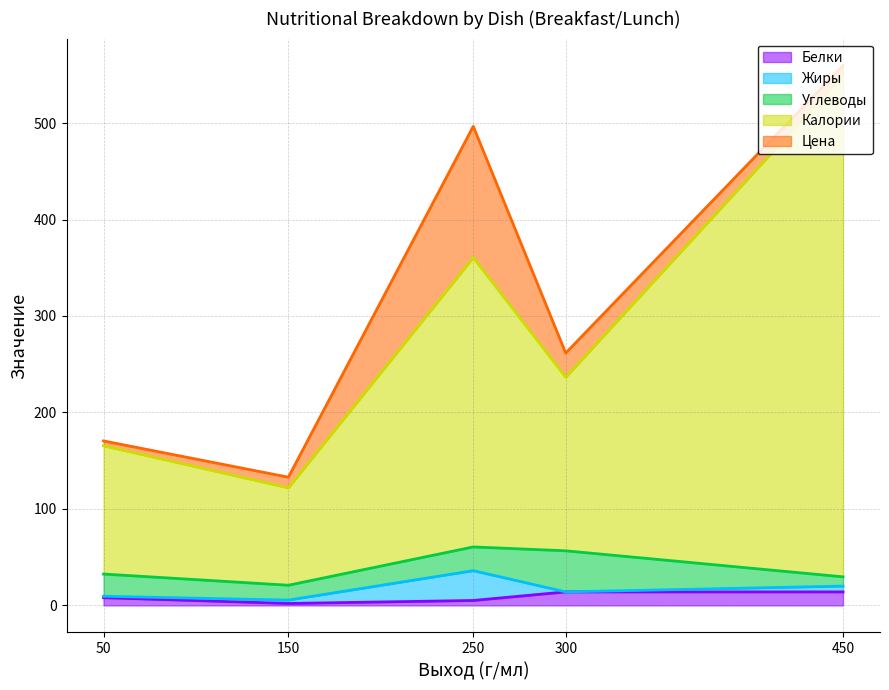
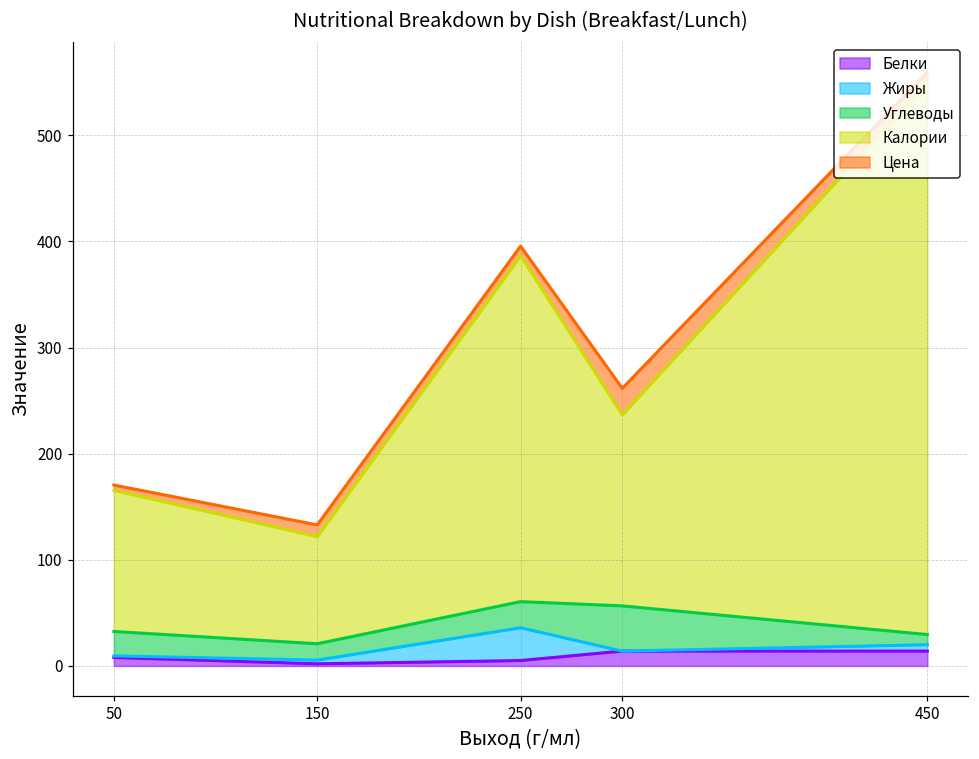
Калории, 250: 300 -> 330
Цена, 250: 140 -> 10
